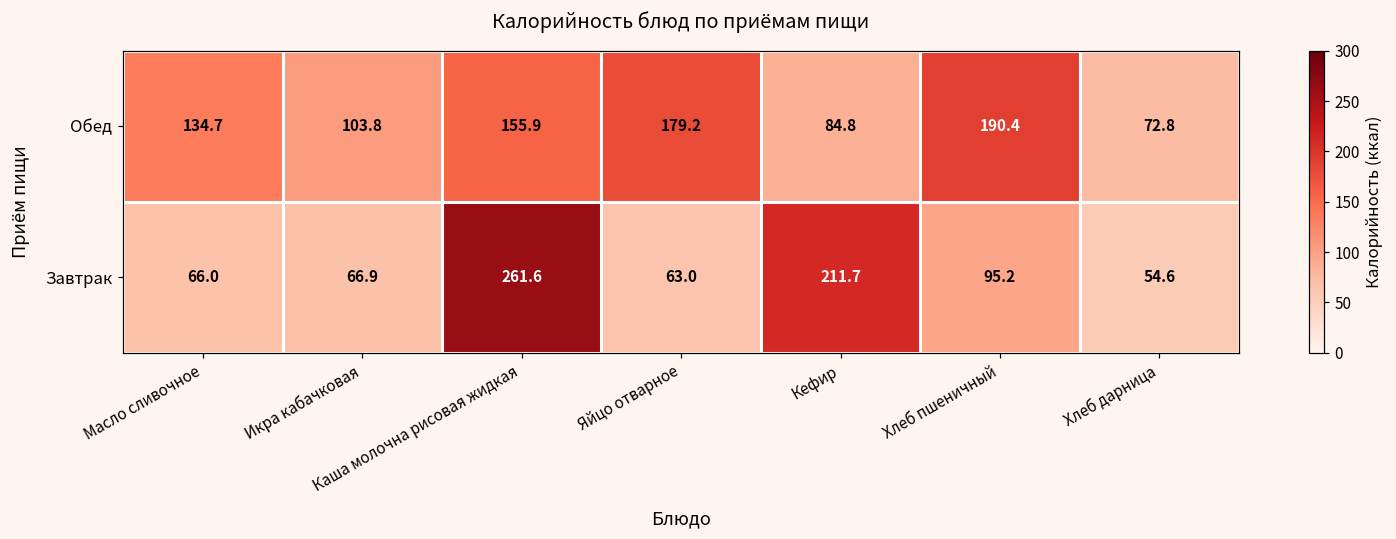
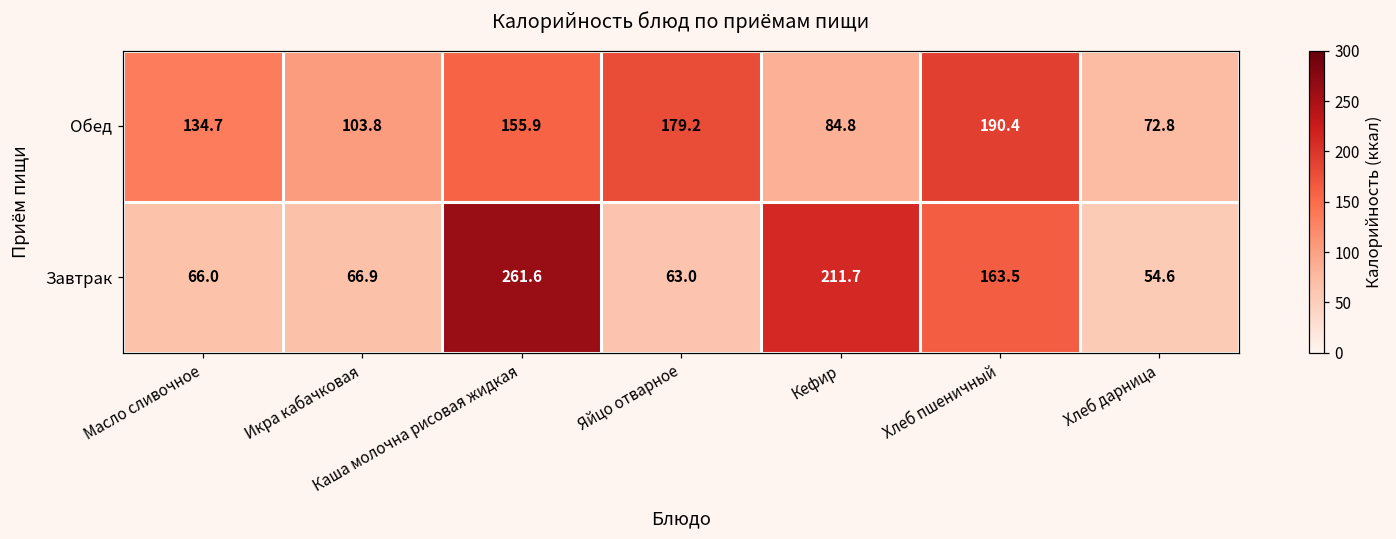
Завтрак, Хлеб пшеничный: 95.2 -> 163.5
